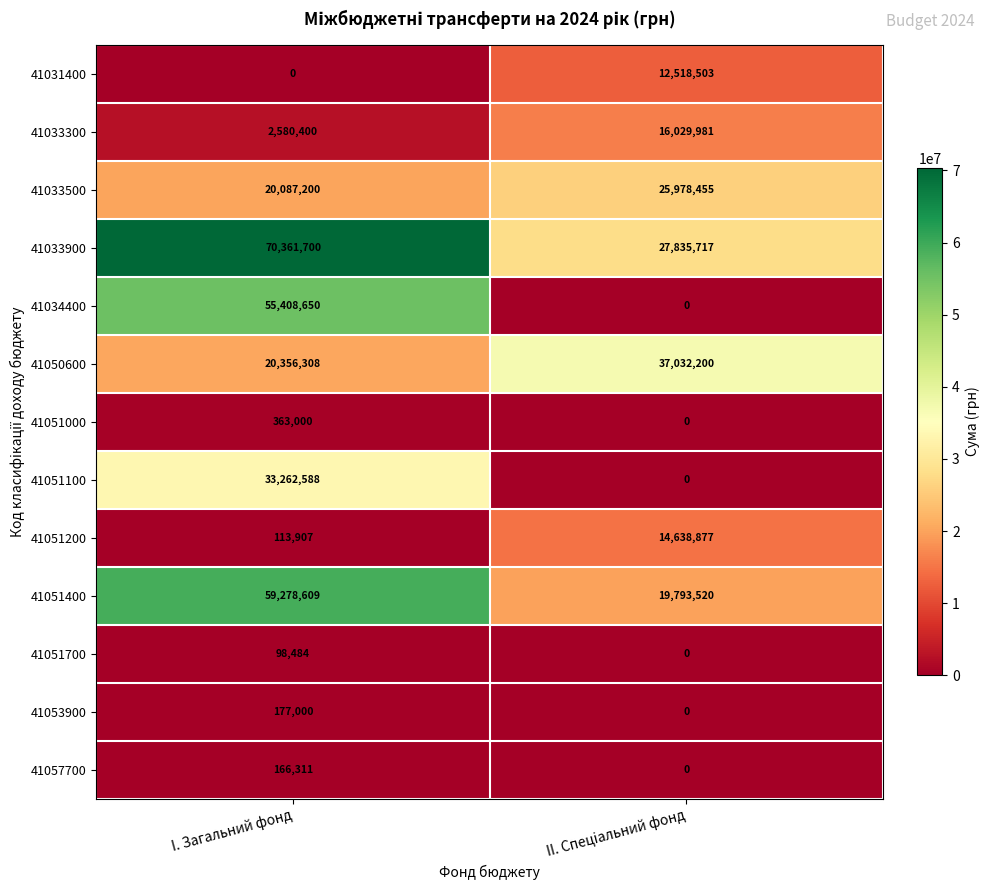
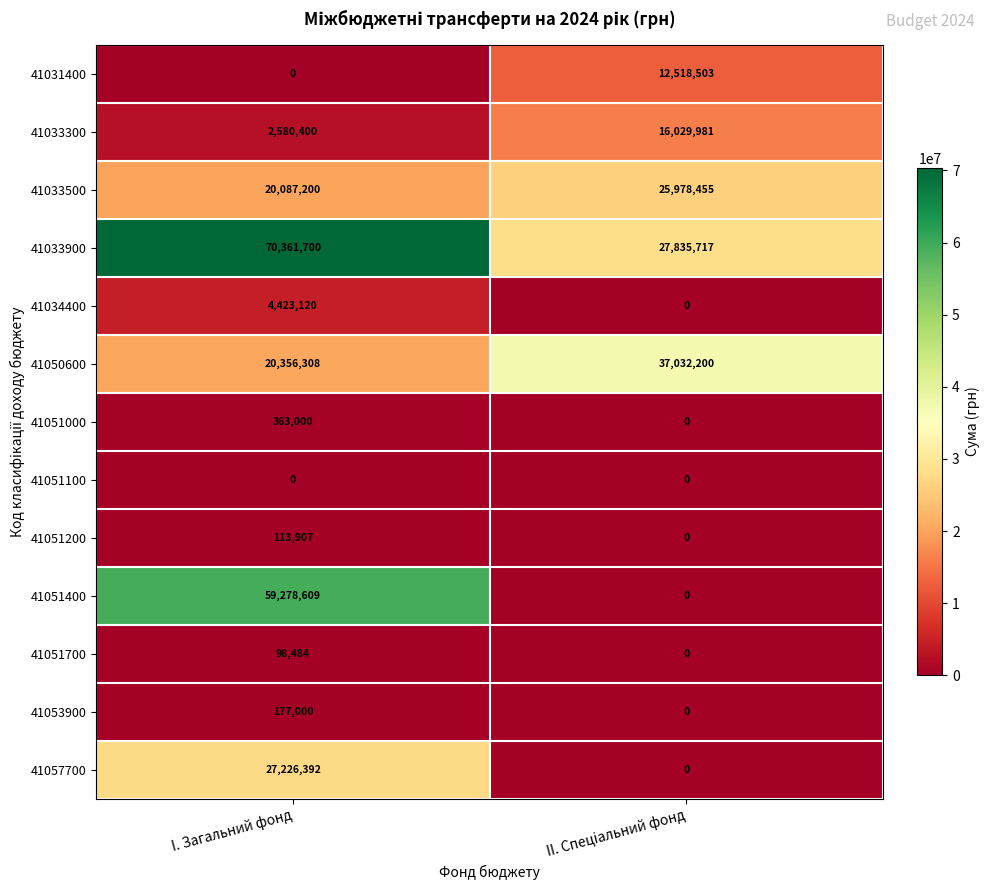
41034400, I. Загальний фонд: 55,408,650 -> 4,423,120
41051100, I. Загальний фонд: 33,262,588 -> 0
41051200, II. Спеціальний фонд: 14,638,877 -> 0
41051400, II. Спеціальний фонд: 19,793,520 -> 0
41057700, I. Загальний фонд: 166,311 -> 27,226,392
